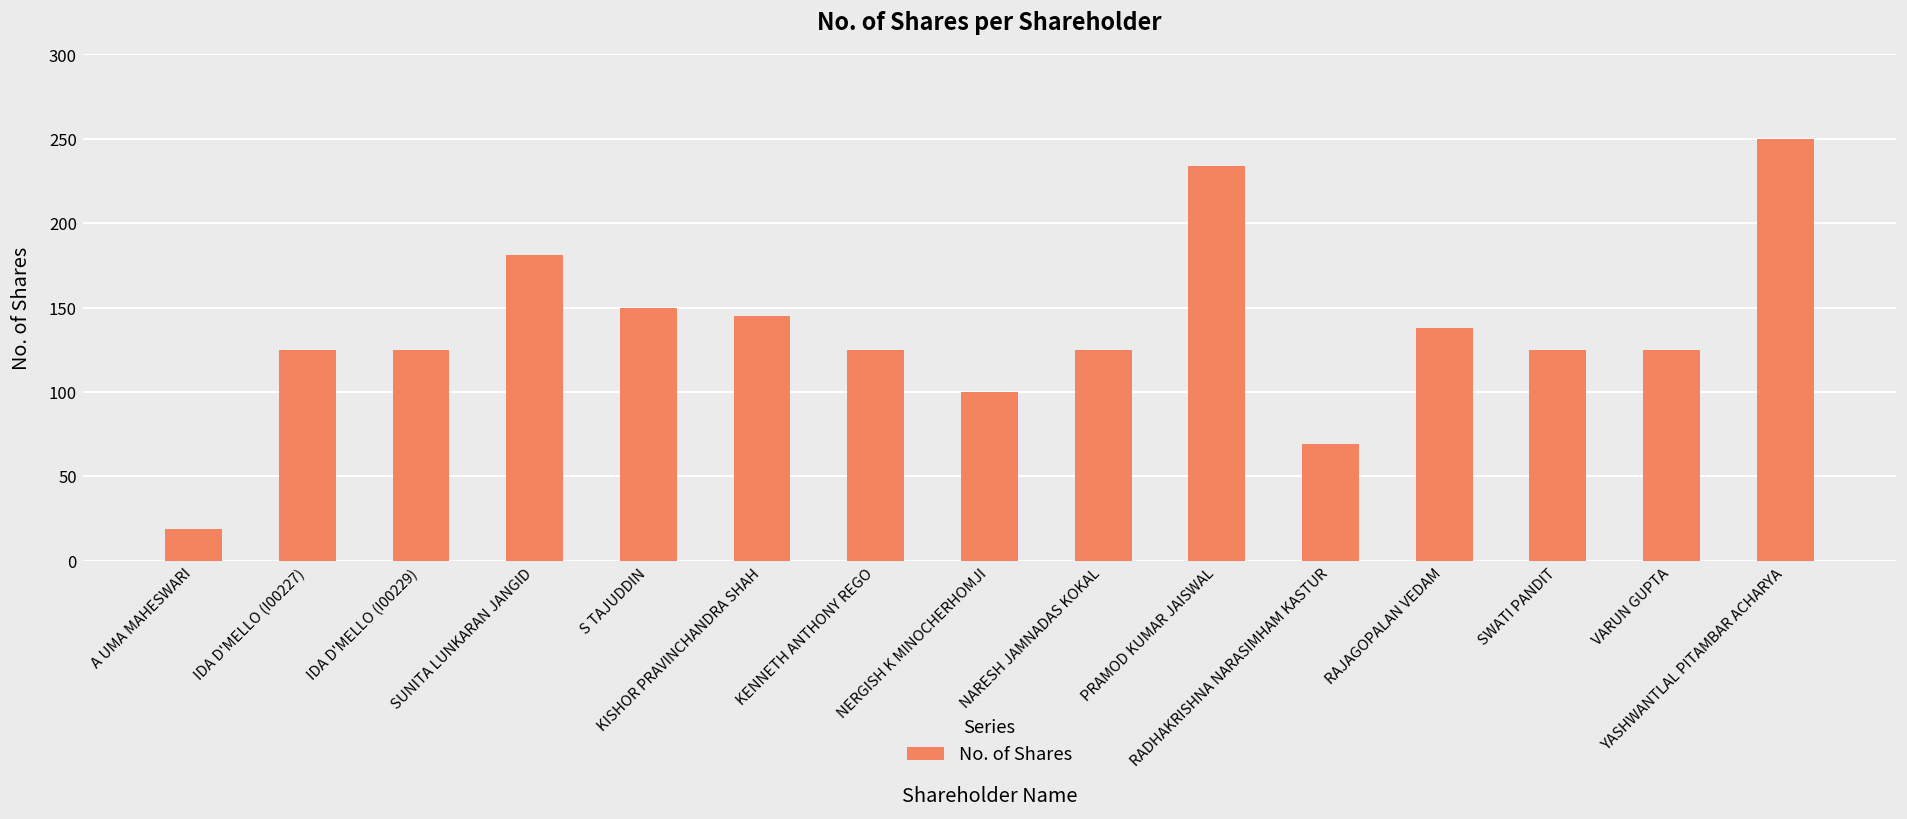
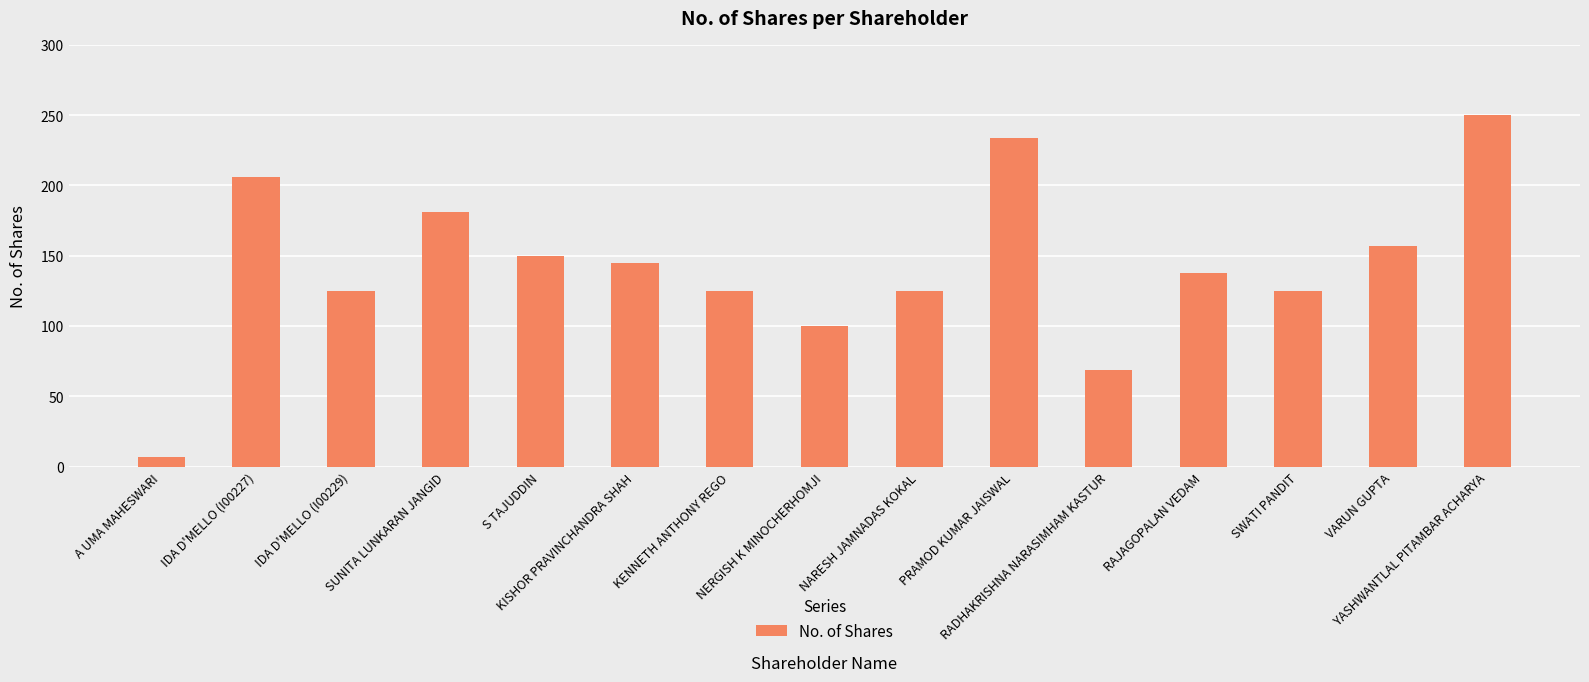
A UMA MAHESWARI: 19 -> 7
IDA D'MELLO (I00227): 125 -> 206
VARUN GUPTA: 125 -> 157
